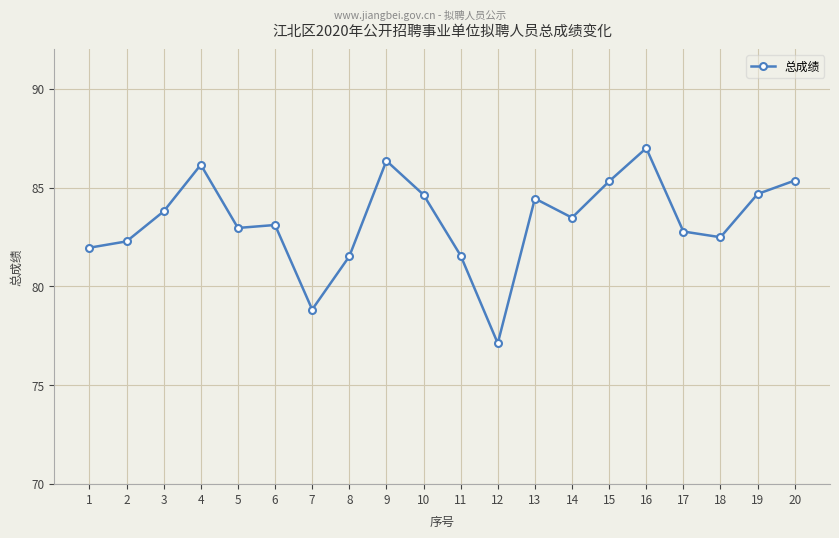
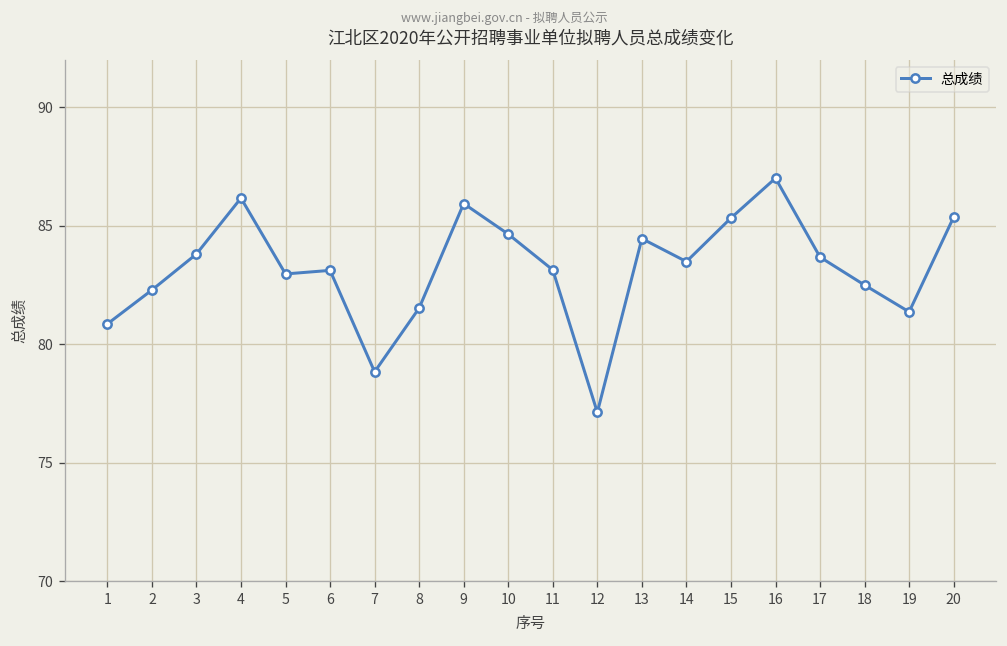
1: 82.0 -> 80.9
9: 86.4 -> 85.9
11: 81.6 -> 83.1
17: 82.8 -> 83.7
19: 84.7 -> 81.4
